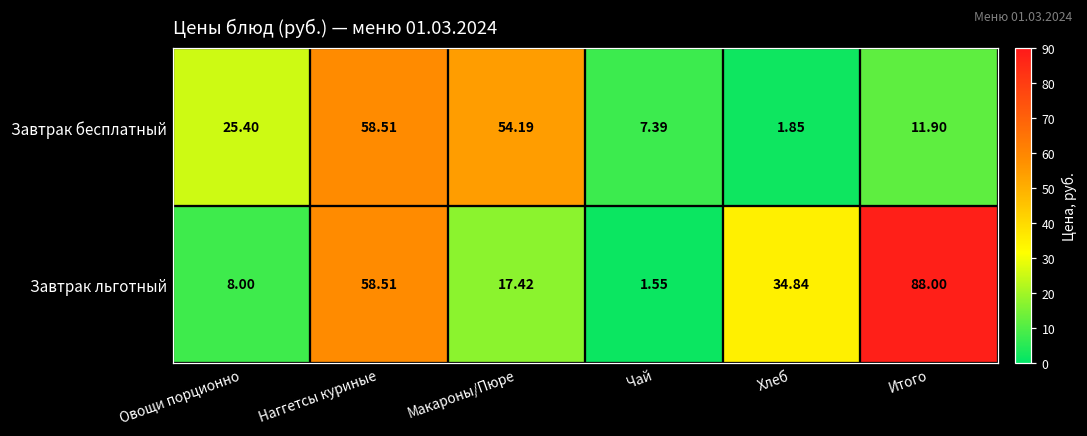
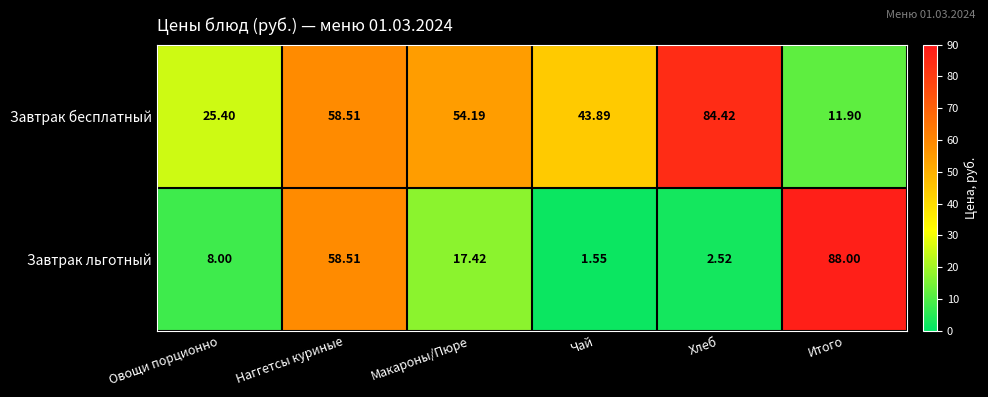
Завтрак бесплатный, Чай: 7.39 -> 43.89
Завтрак бесплатный, Хлеб: 1.85 -> 84.42
Завтрак льготный, Хлеб: 34.84 -> 2.52
